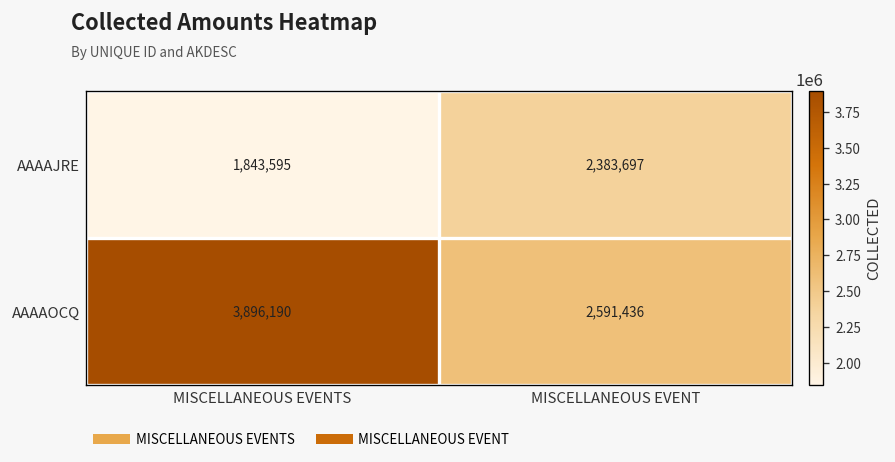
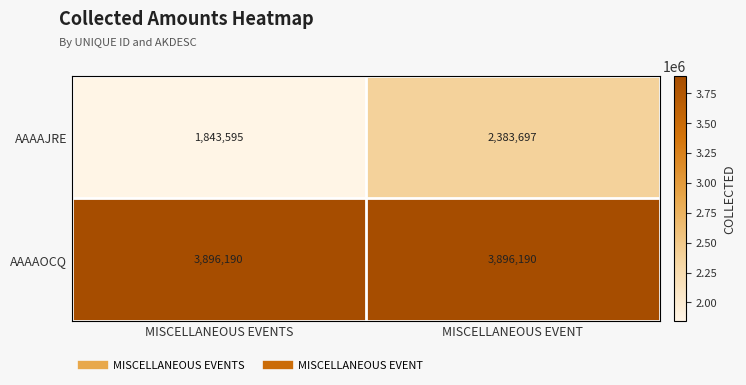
AAAAOCQ, MISCELLANEOUS EVENT: 2,591,436 -> 3,896,190
